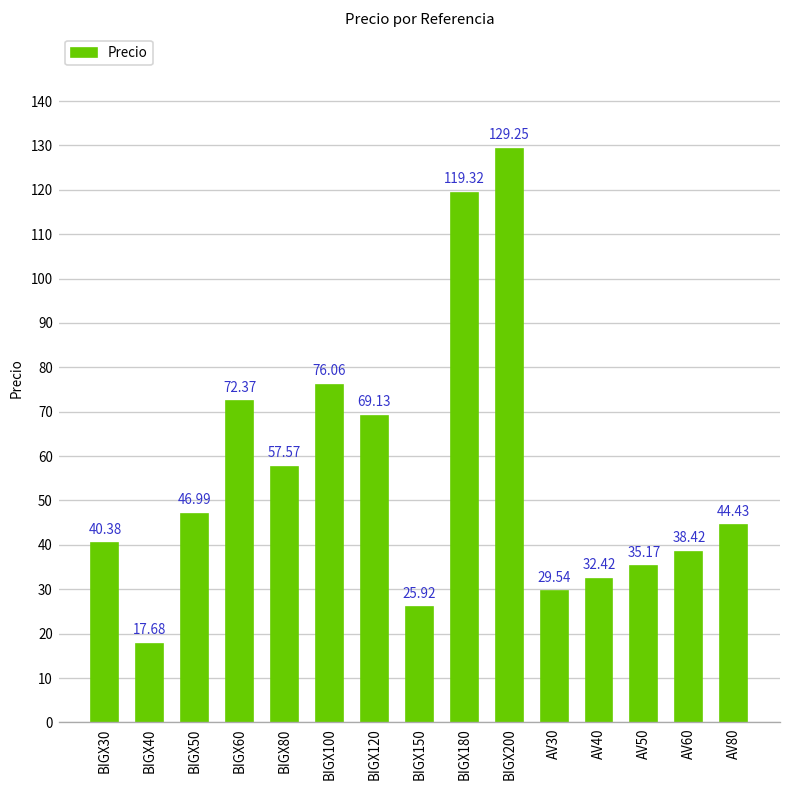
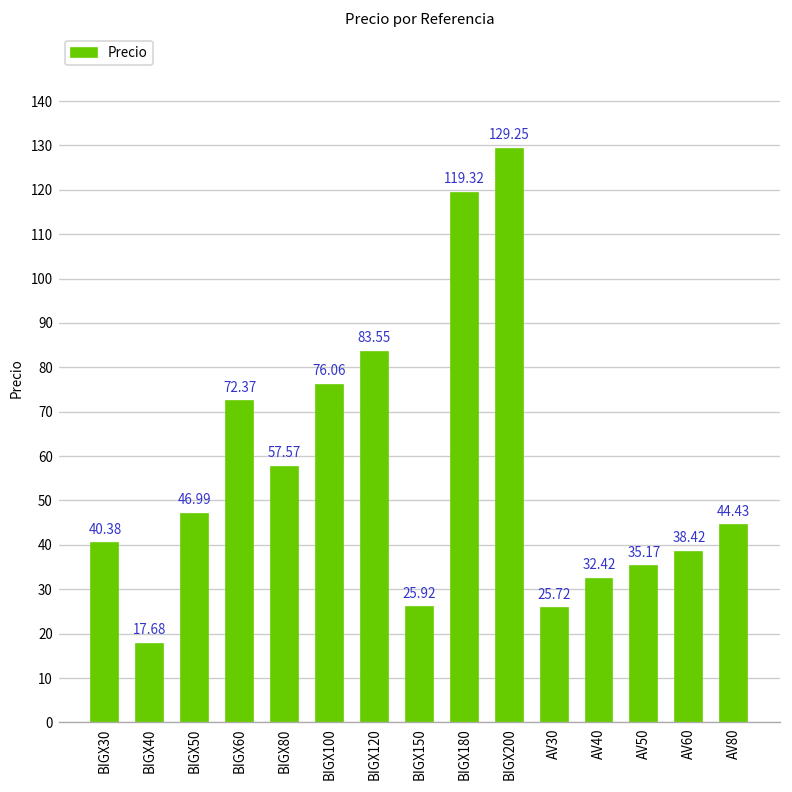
BIGX120: 69.13 -> 83.55
AV30: 29.54 -> 25.72
